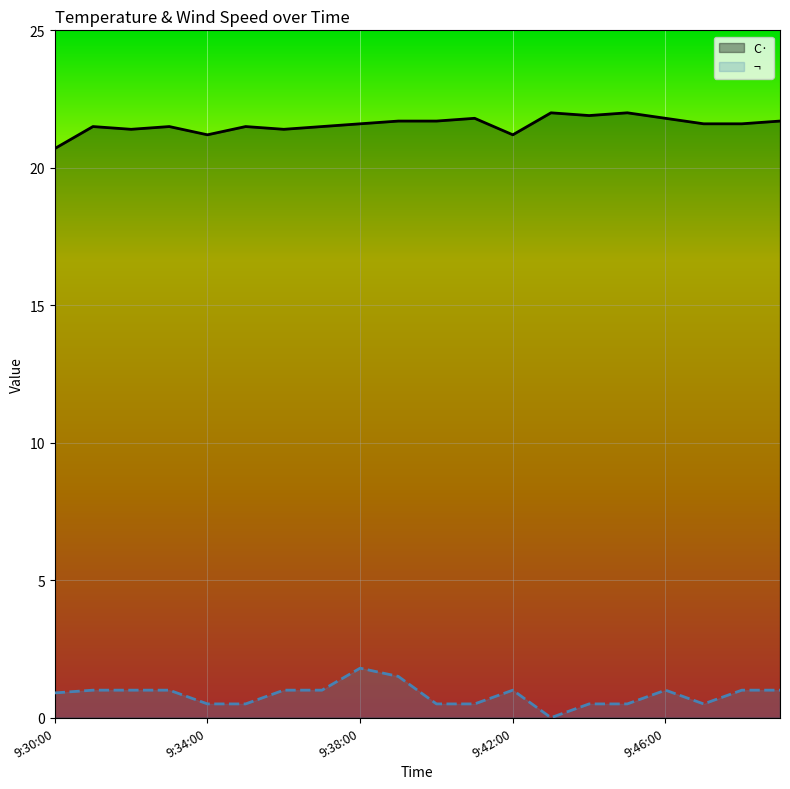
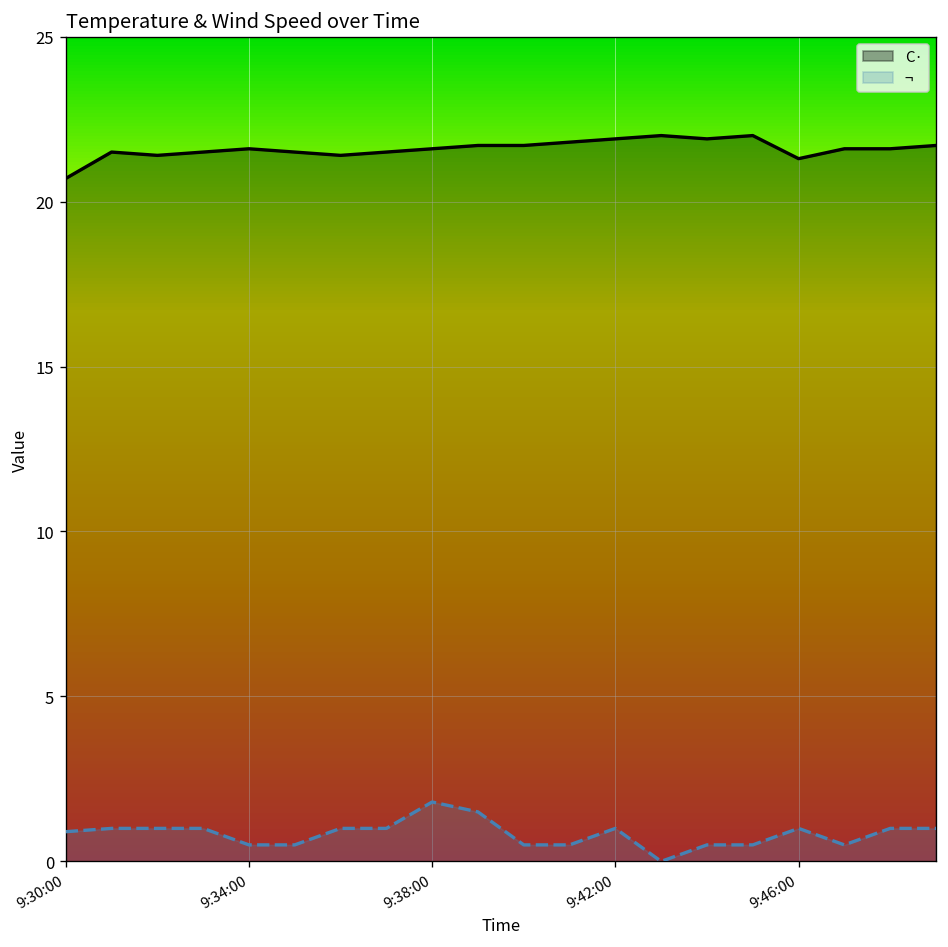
C·, 9:34:00: 21.2 -> 21.6
C·, 9:42:00: 21.2 -> 21.9
C·, 9:46:00: 21.8 -> 21.3
